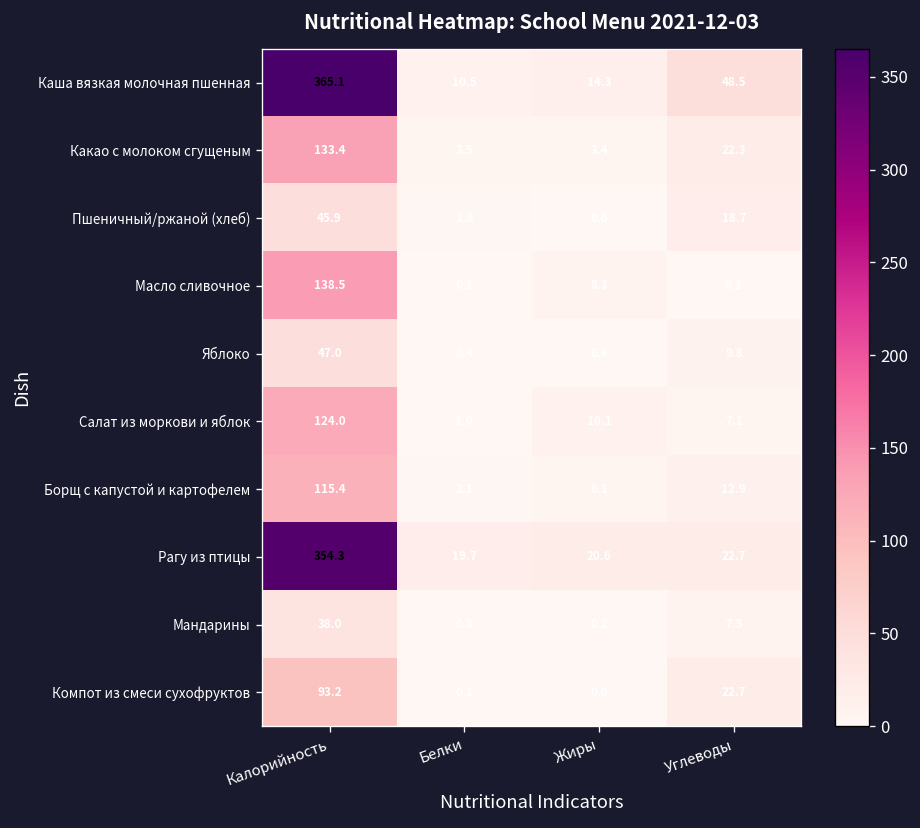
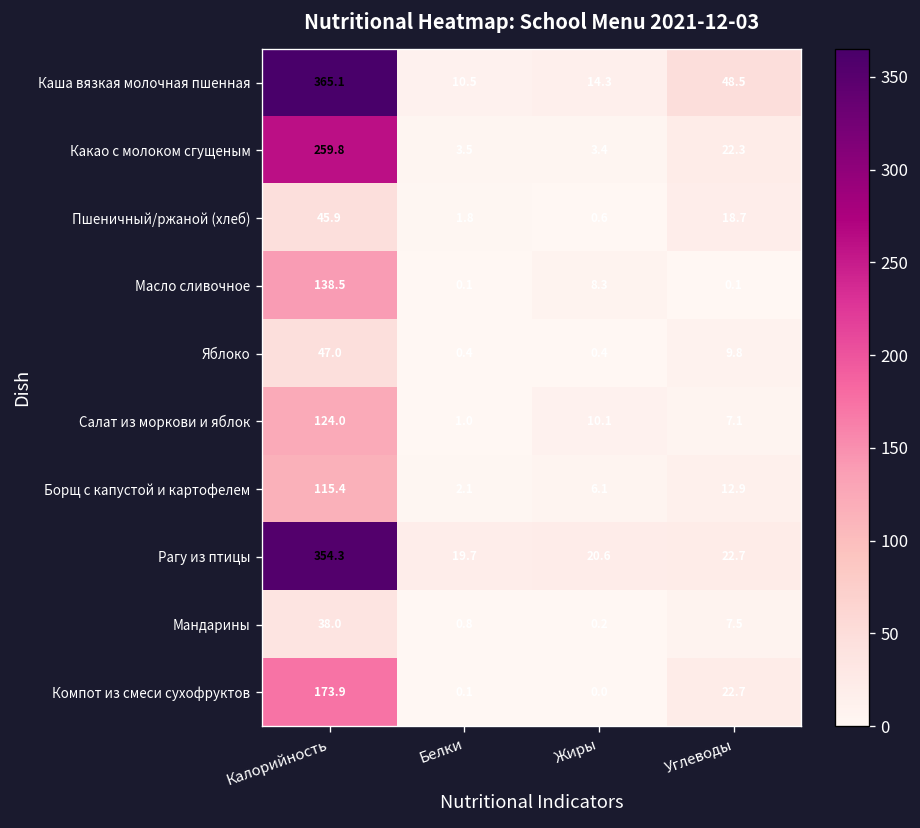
Какао с молоком сгущеным, Калорийность: 133.4 -> 259.8
Компот из смеси сухофруктов, Калорийность: 93.2 -> 173.9
